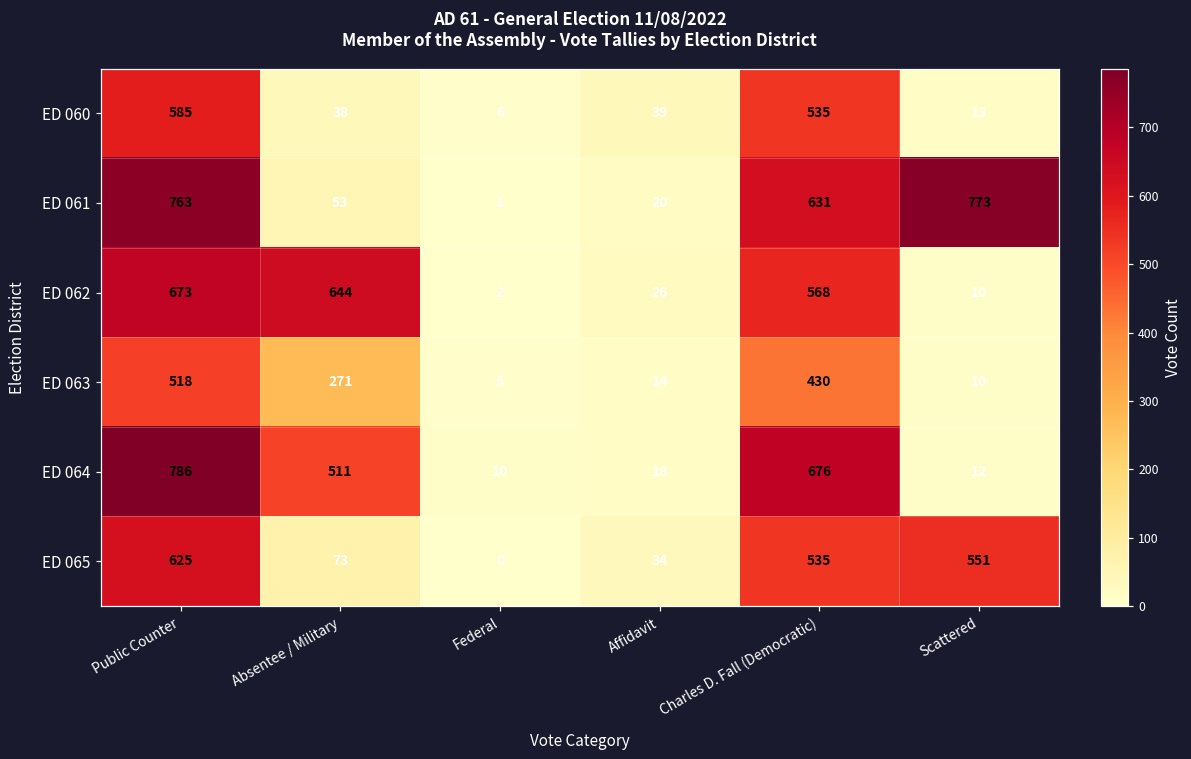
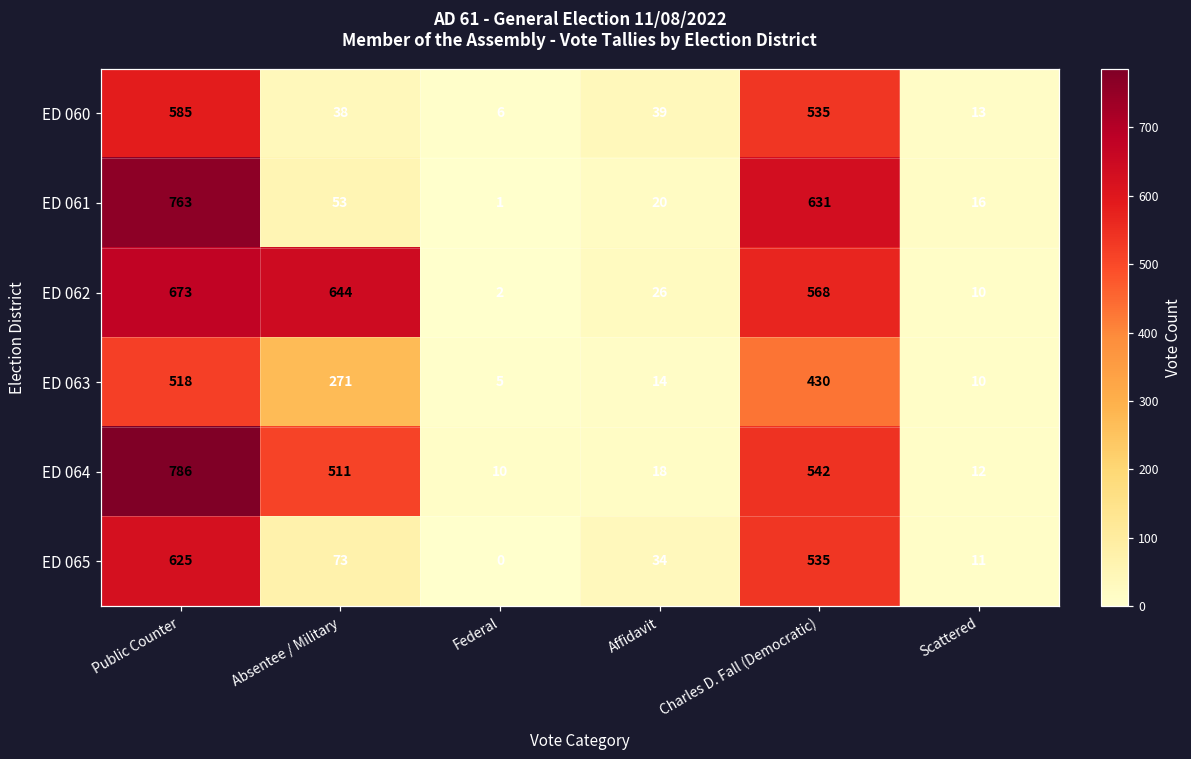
ED 061, Scattered: 773 -> 16
ED 064, Charles D. Fall (Democratic): 676 -> 542
ED 065, Scattered: 551 -> 11
